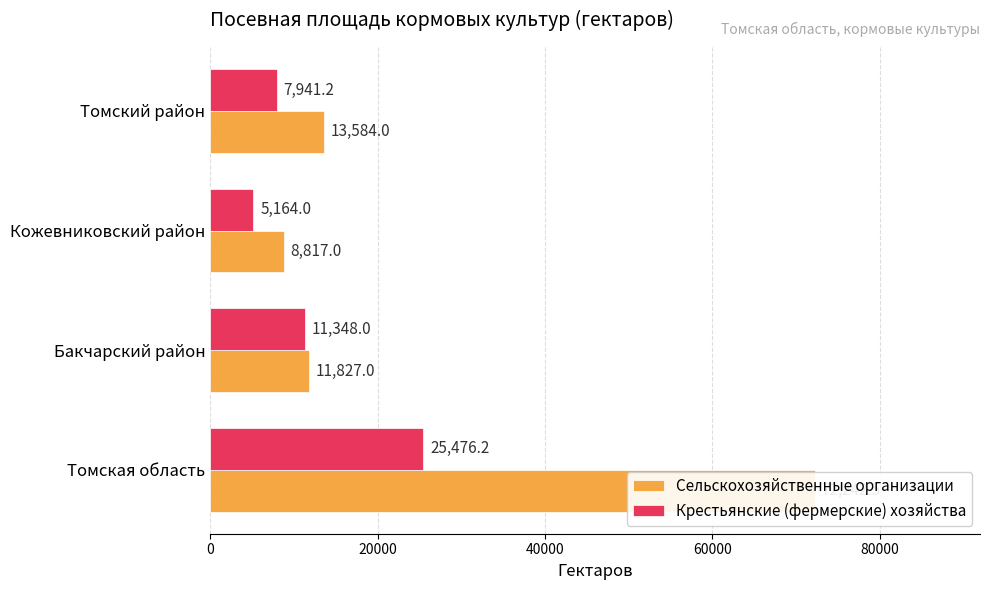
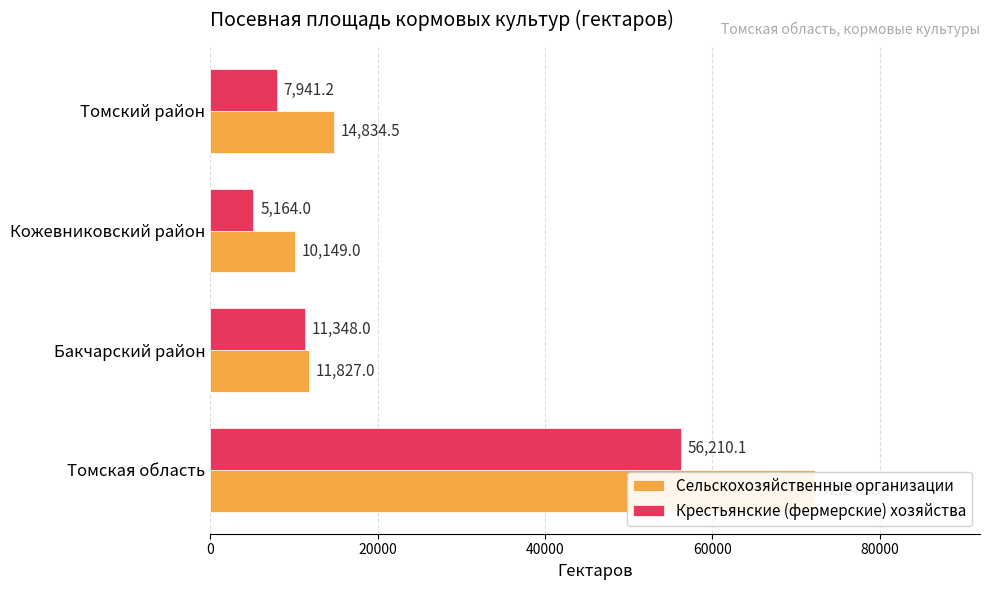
Сельскохозяйственные организации, Томский район: 13,584.0 -> 14,834.5
Сельскохозяйственные организации, Кожевниковский район: 8,817.0 -> 10,149.0
Крестьянские (фермерские) хозяйства, Томская область: 25,476.2 -> 56,210.1
